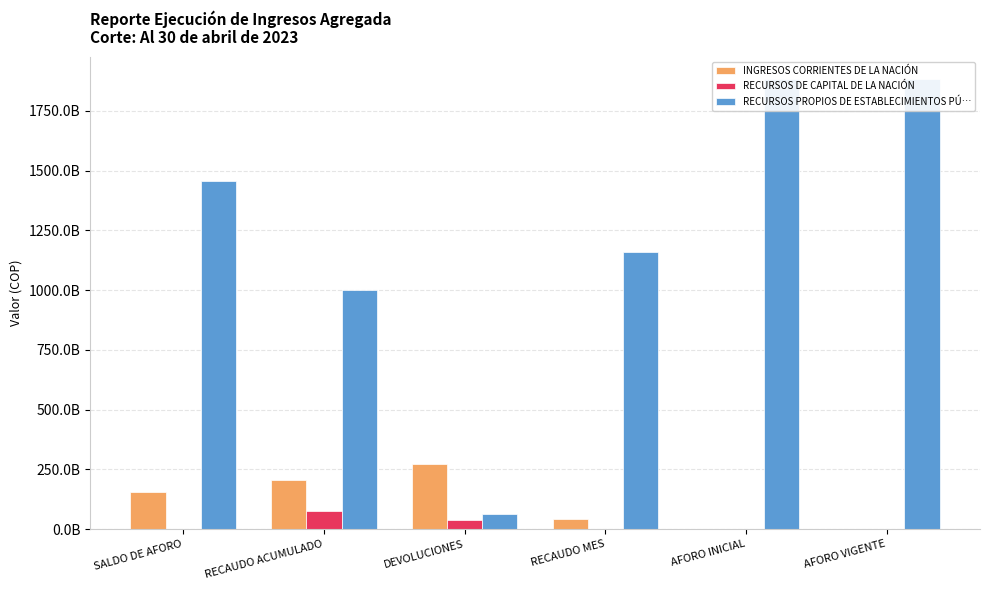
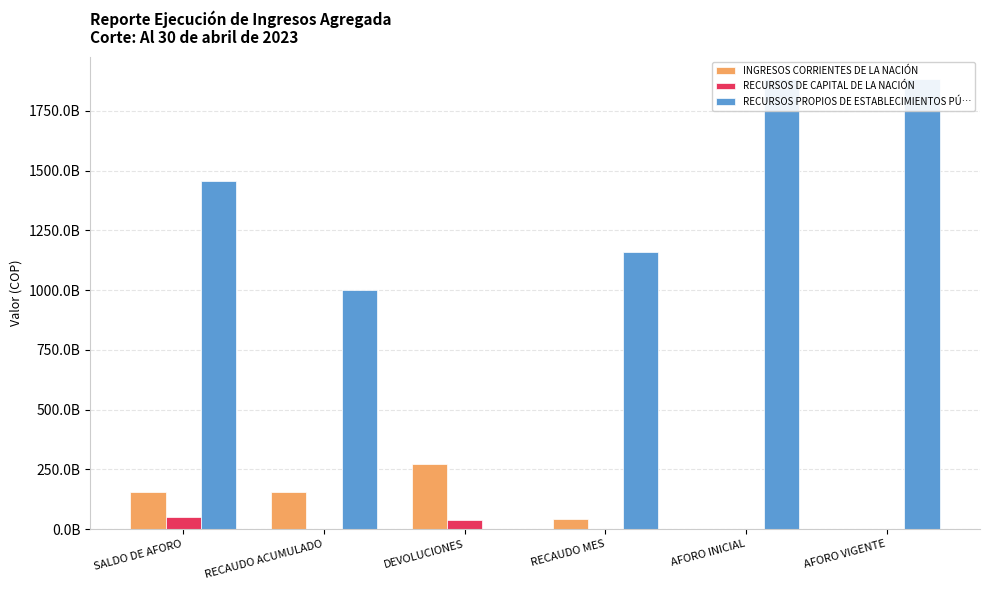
RECURSOS DE CAPITAL DE LA NACIÓN, SALDO DE AFORO: 0 -> 50000000000
INGRESOS CORRIENTES DE LA NACIÓN, RECAUDO ACUMULADO: 210000000000 -> 160000000000
RECURSOS DE CAPITAL DE LA NACIÓN, RECAUDO ACUMULADO: 80000000000 -> 0
RECURSOS PROPIOS DE ESTABLECIMIENTOS PÚ…, DEVOLUCIONES: 60000000000 -> 0
